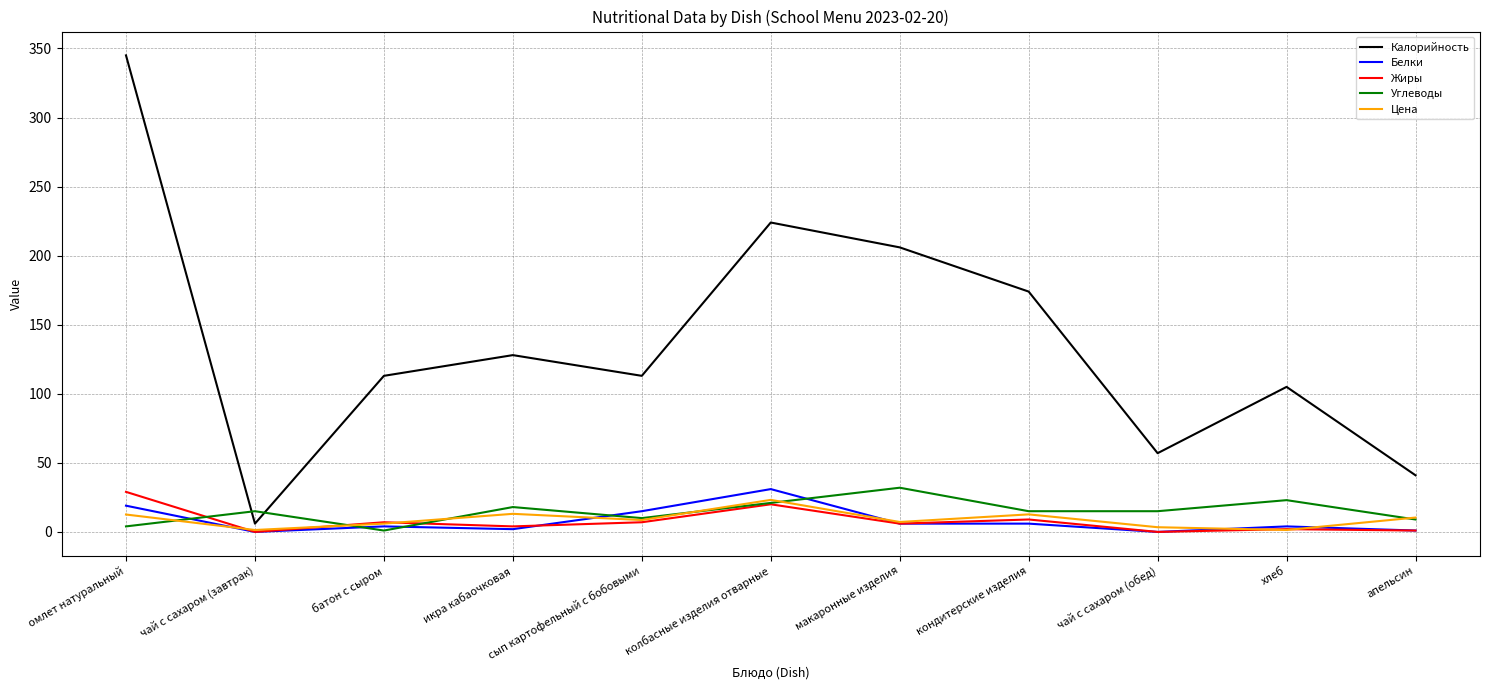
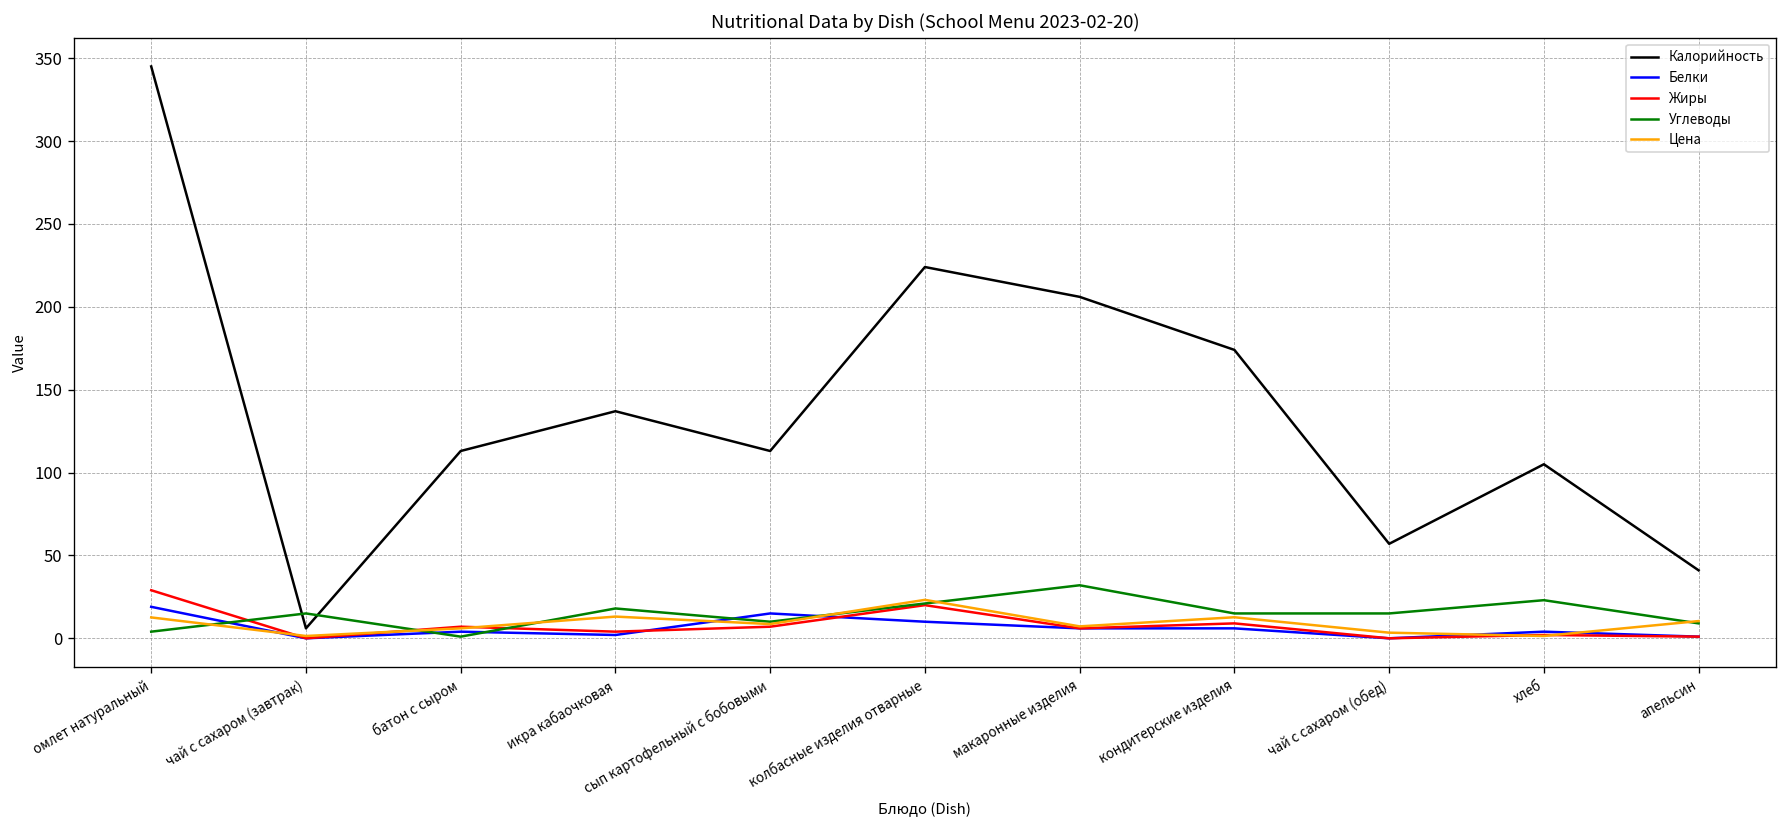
Калорийность, икра кабаочковая: 128 -> 137
Белки, колбасные изделия отварные: 31 -> 10
